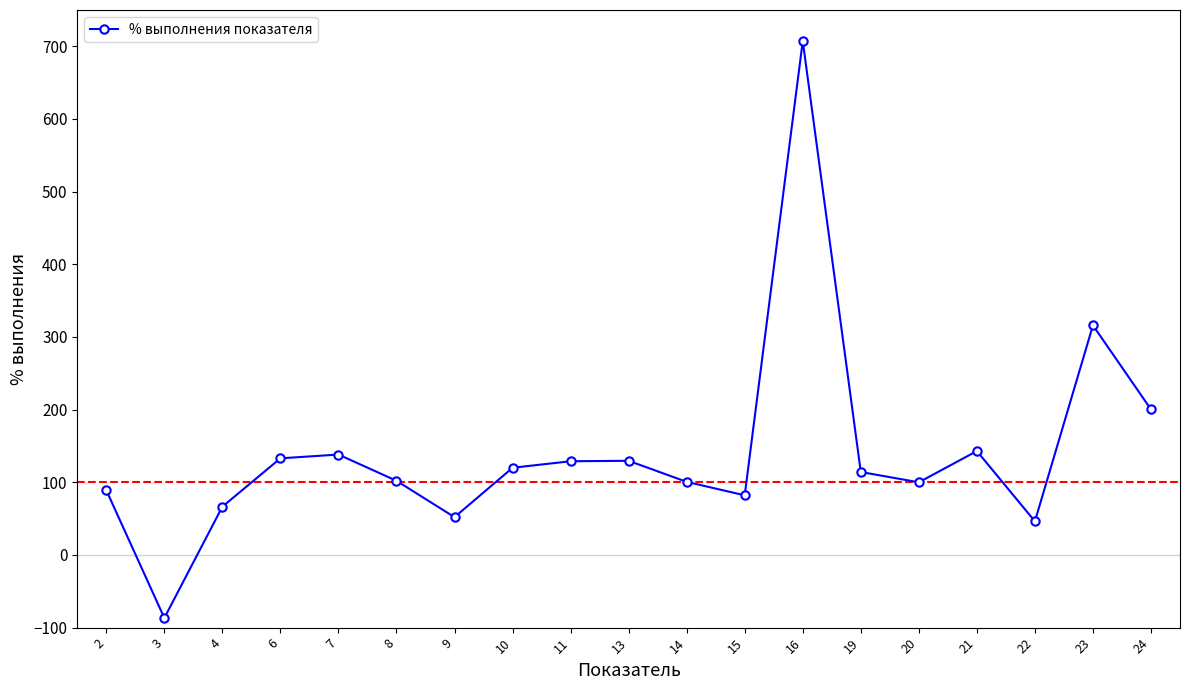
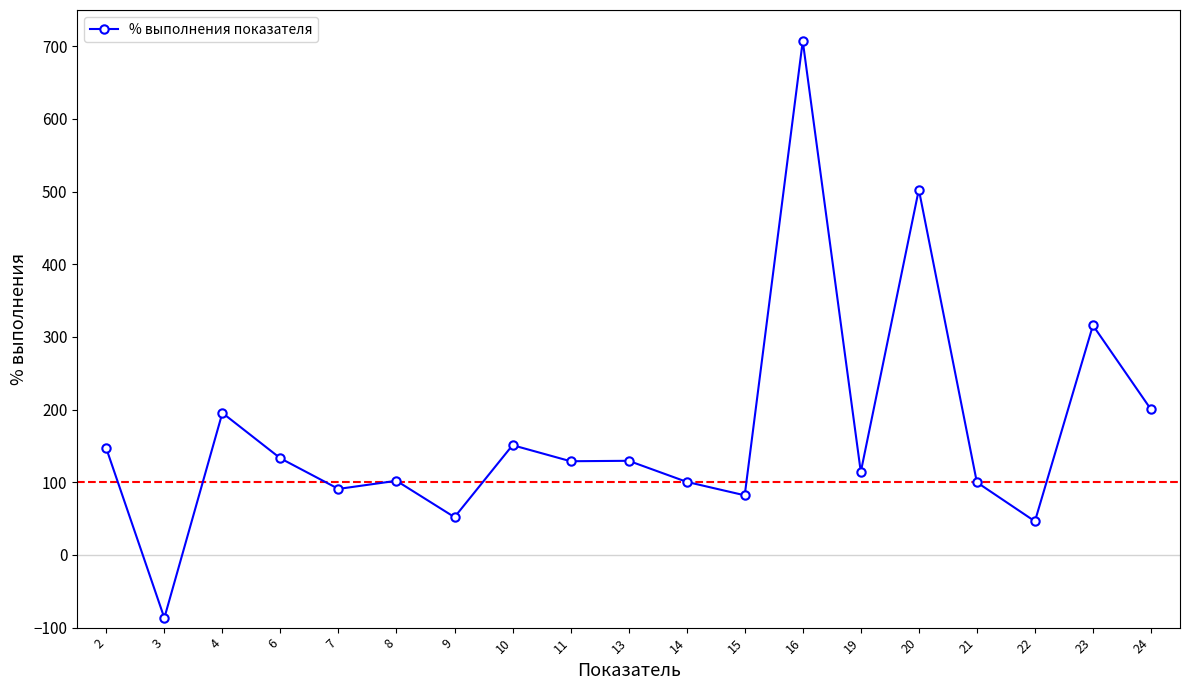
2: 90 -> 150
4: 70 -> 200
7: 140 -> 90
10: 120 -> 150
20: 100 -> 500
21: 140 -> 100
